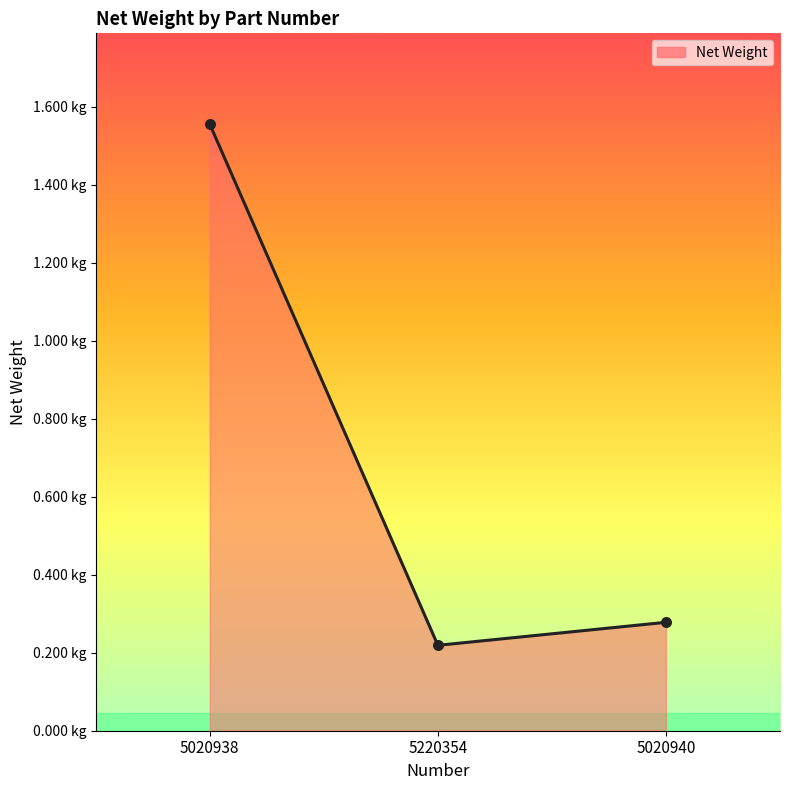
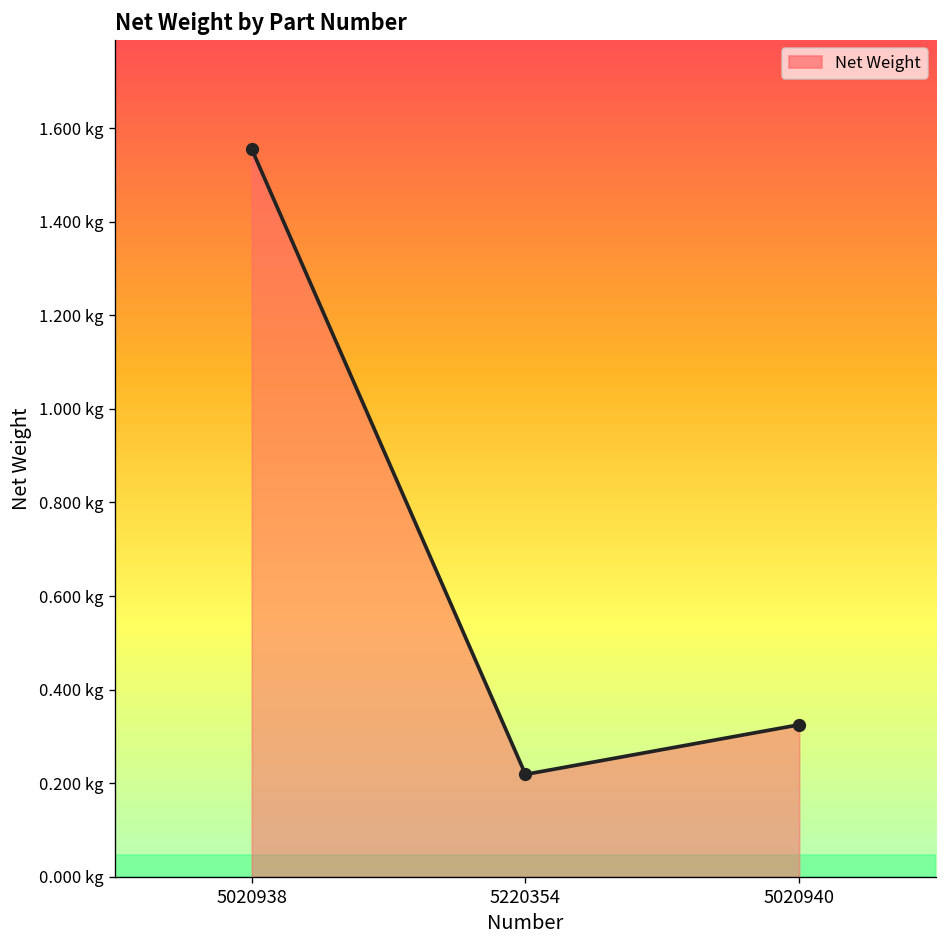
5020940: 0.28 kg -> 0.33 kg
